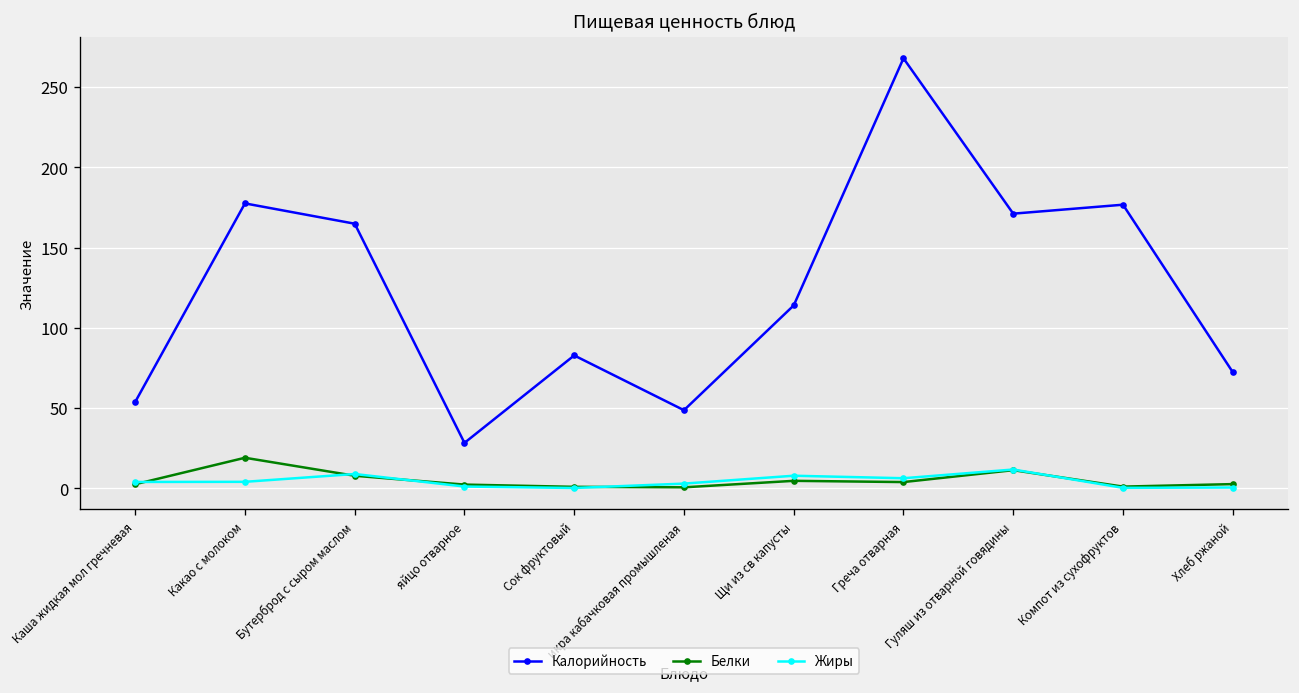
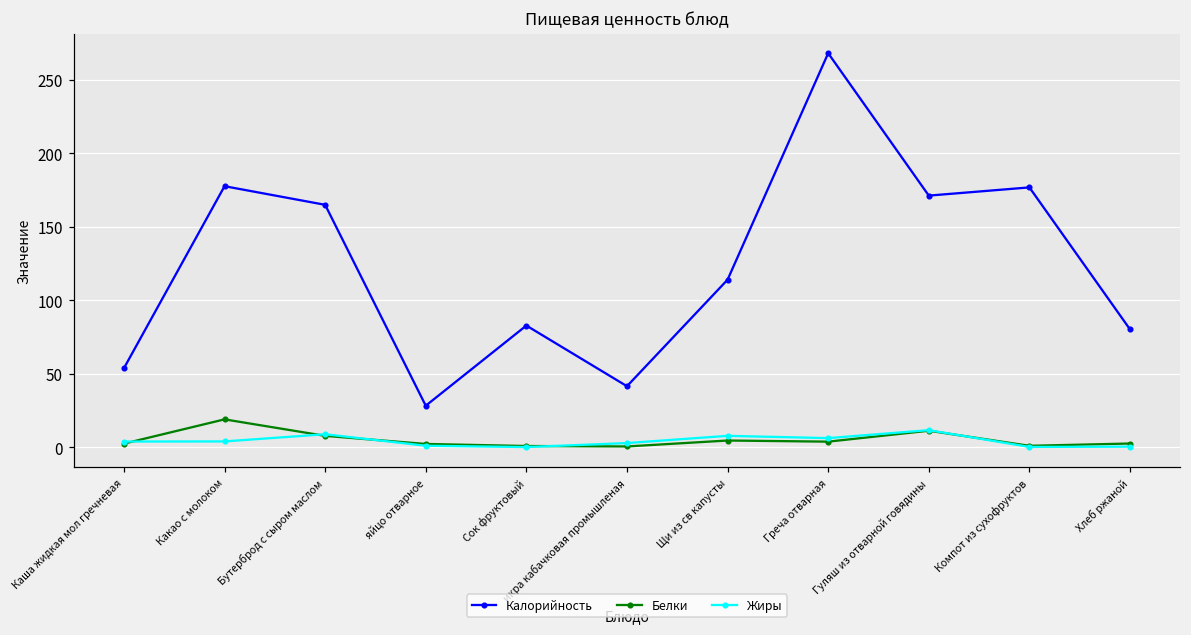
Калорийность, икра кабачковая промышленая: 49 -> 42
Калорийность, Хлеб ржаной: 72 -> 80
